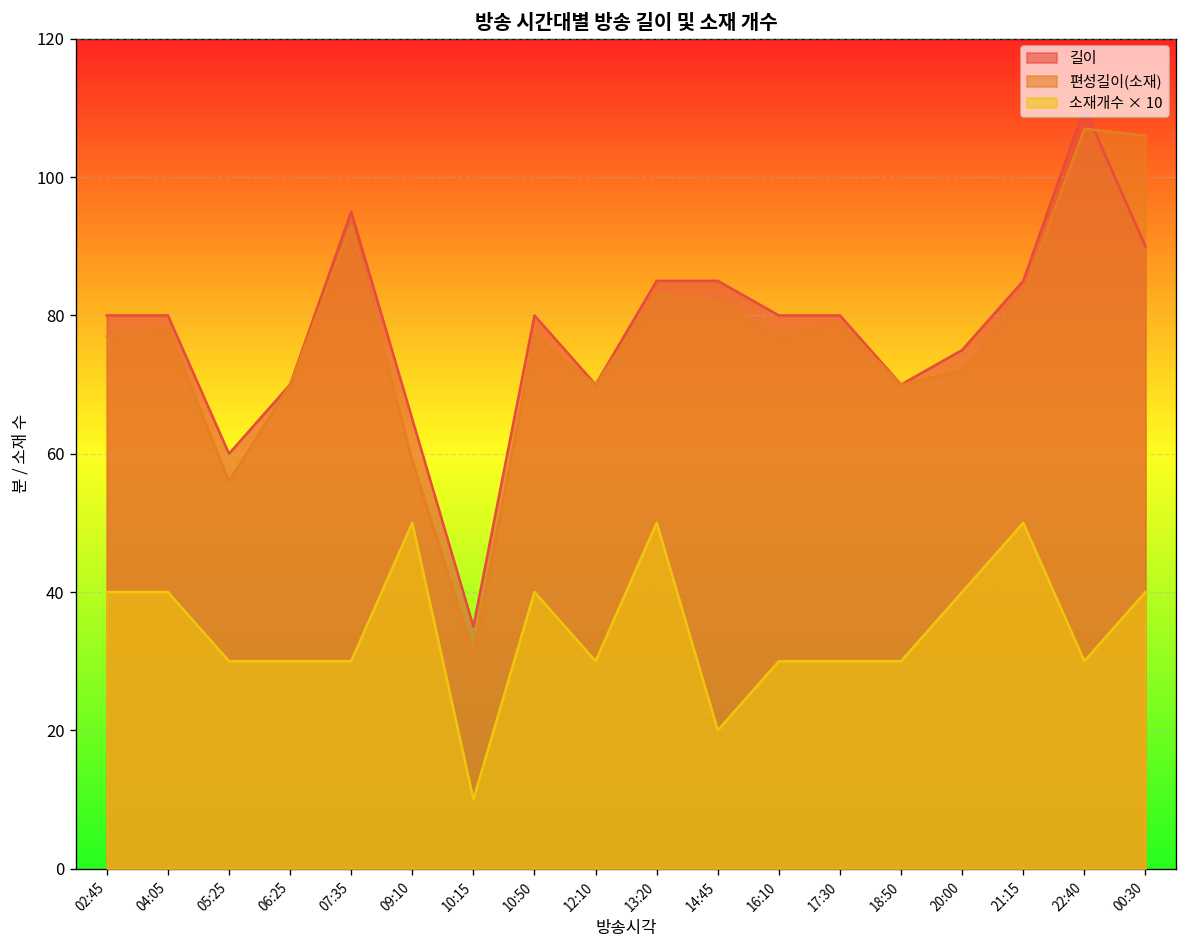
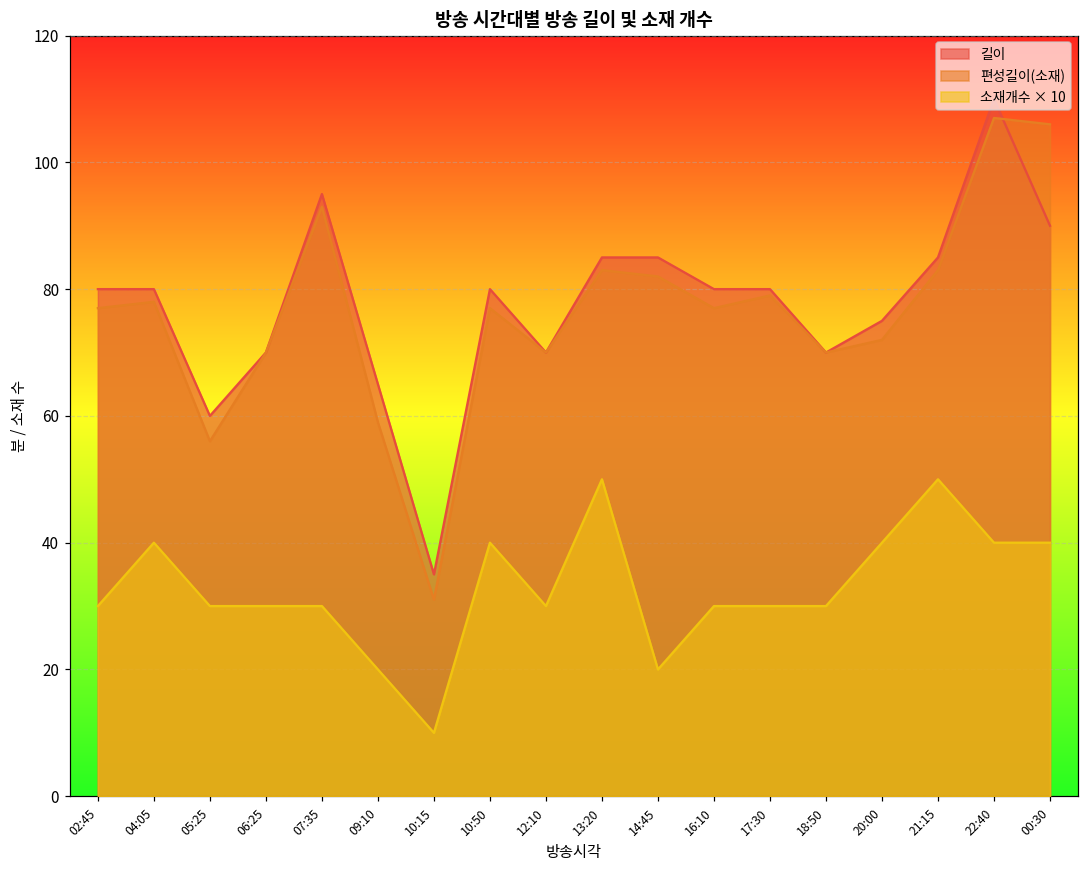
소재개수 × 10, 02:45: 40 -> 30
소재개수 × 10, 09:10: 50 -> 20
소재개수 × 10, 22:40: 30 -> 40
